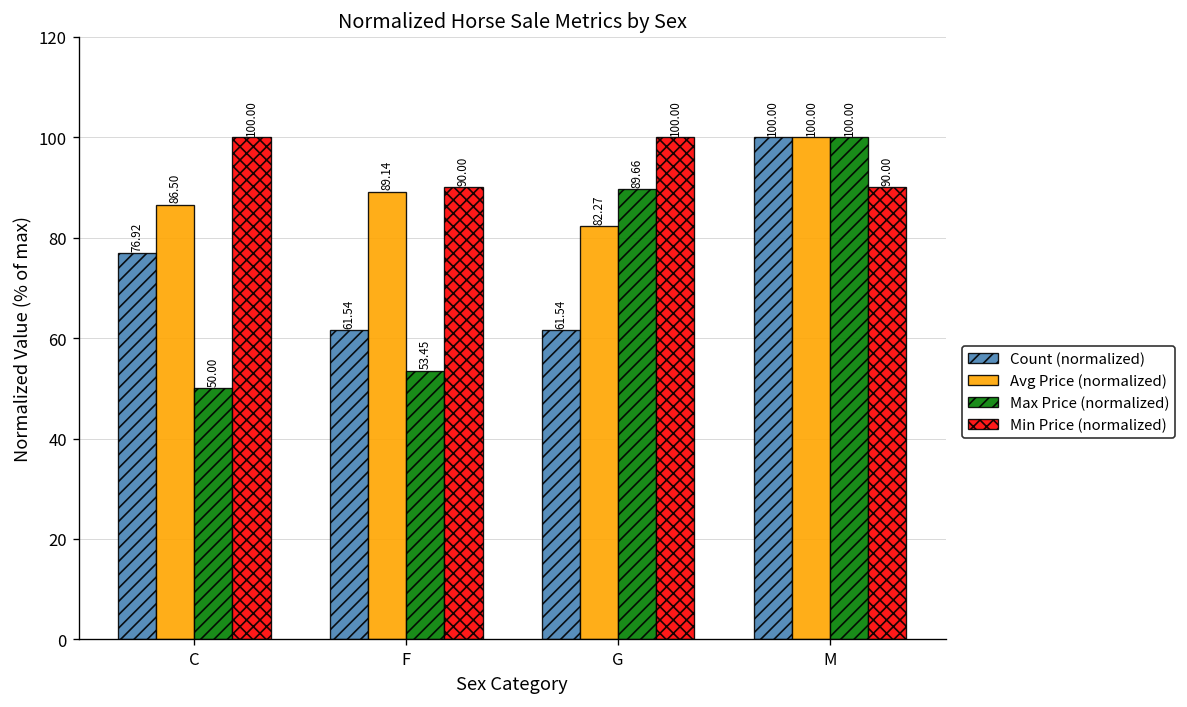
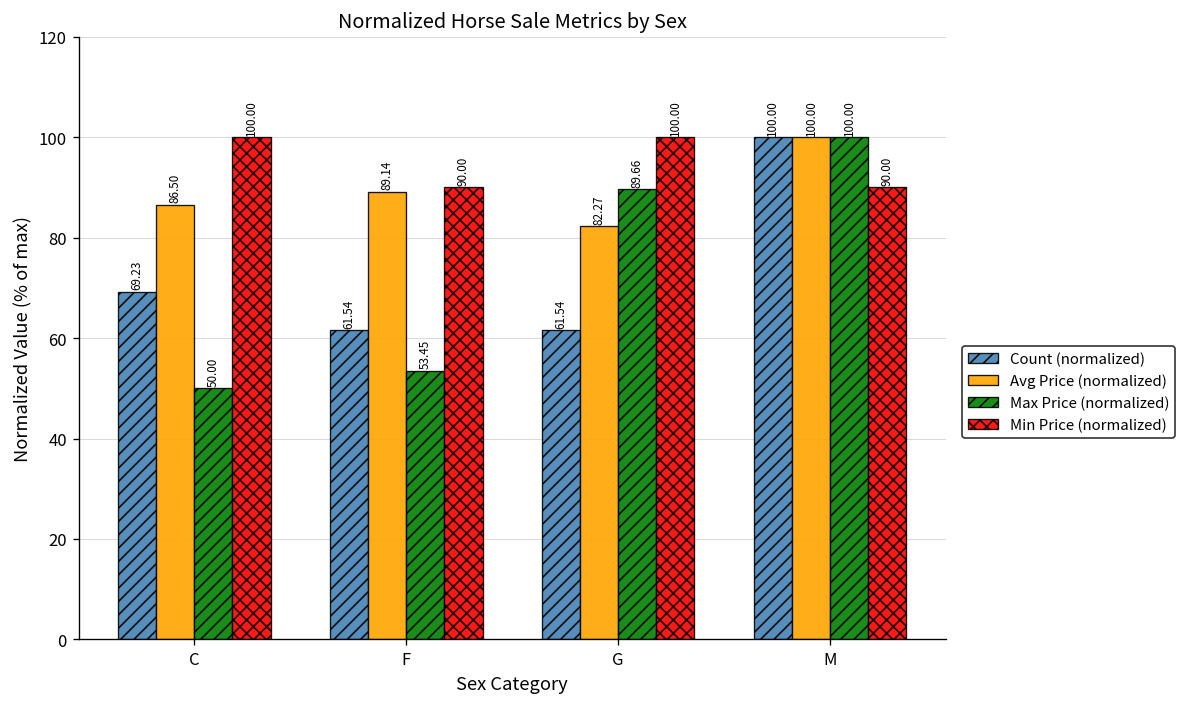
Count (normalized), C: 76.92 -> 69.23
